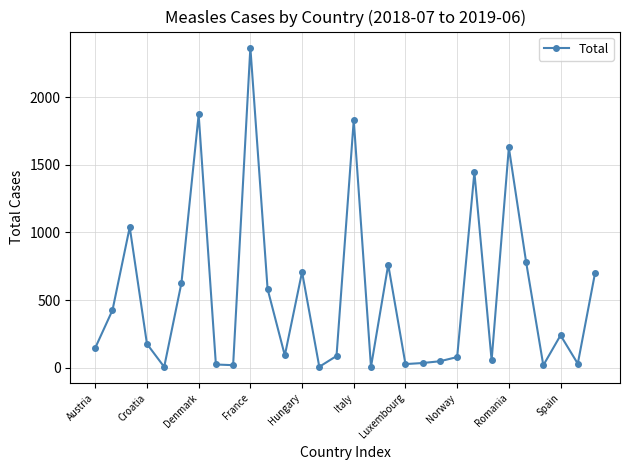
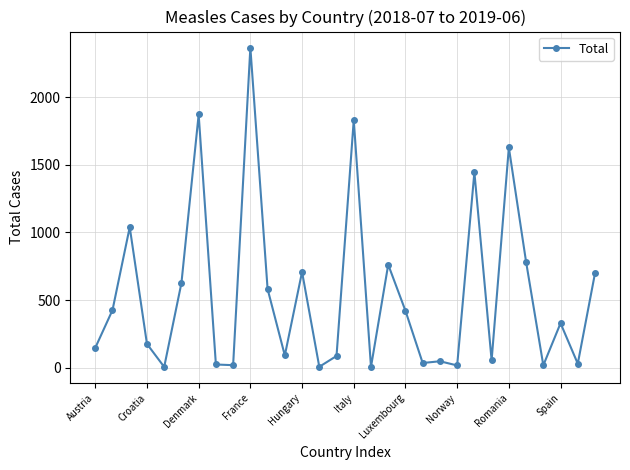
Luxembourg: 30 -> 420
Norway: 80 -> 20
Spain: 240 -> 330
